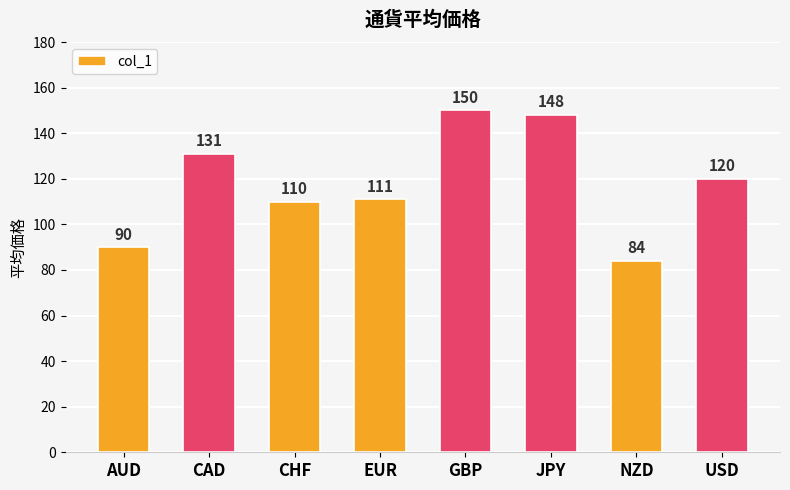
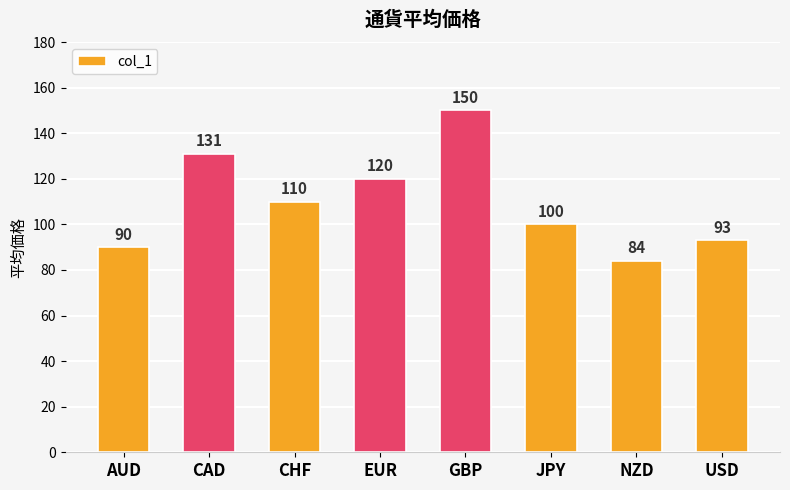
EUR: 111 -> 120
JPY: 148 -> 100
USD: 120 -> 93
